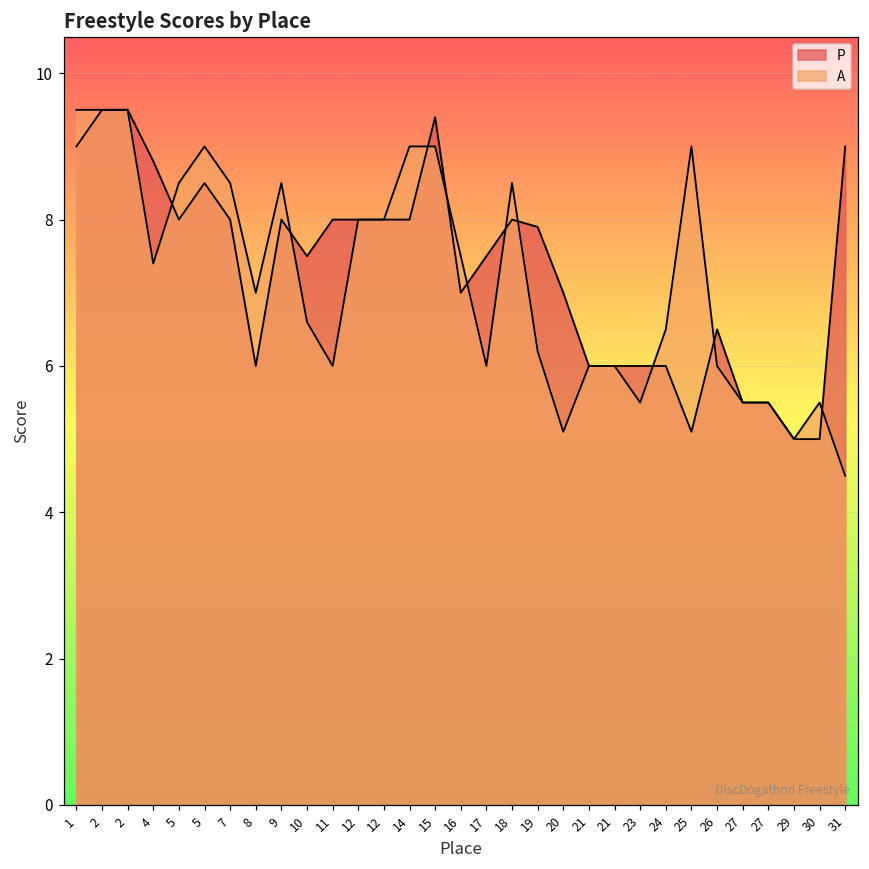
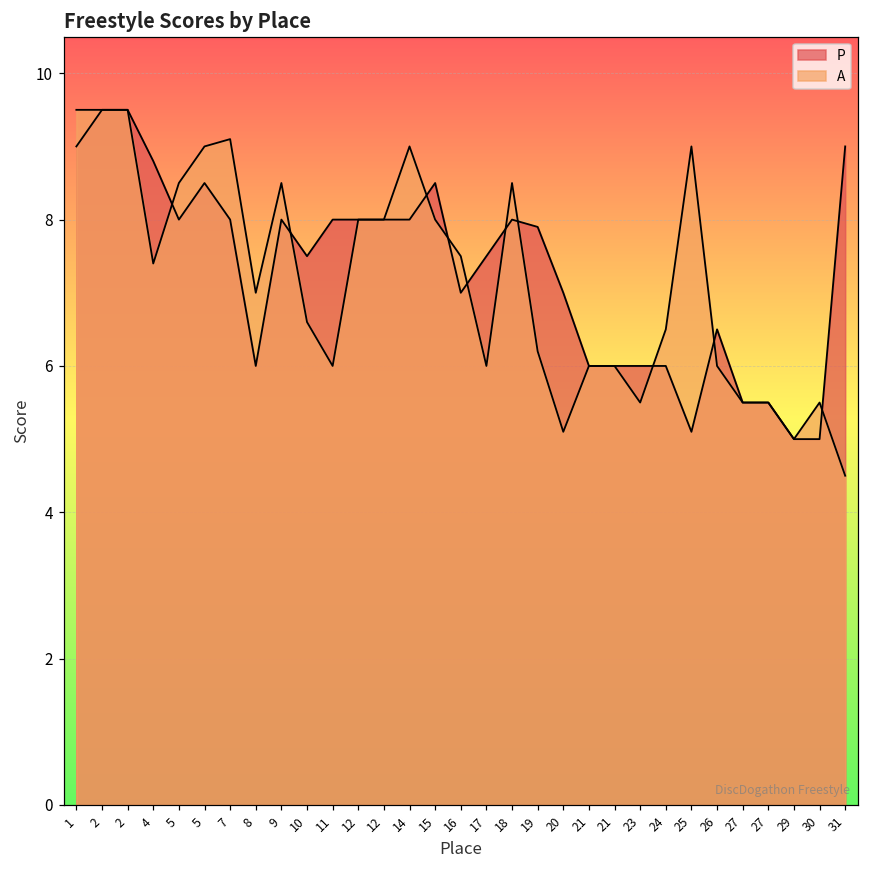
A, 7: 8.5 -> 9.1
P, 15: 9.4 -> 8.5
A, 15: 9 -> 8
